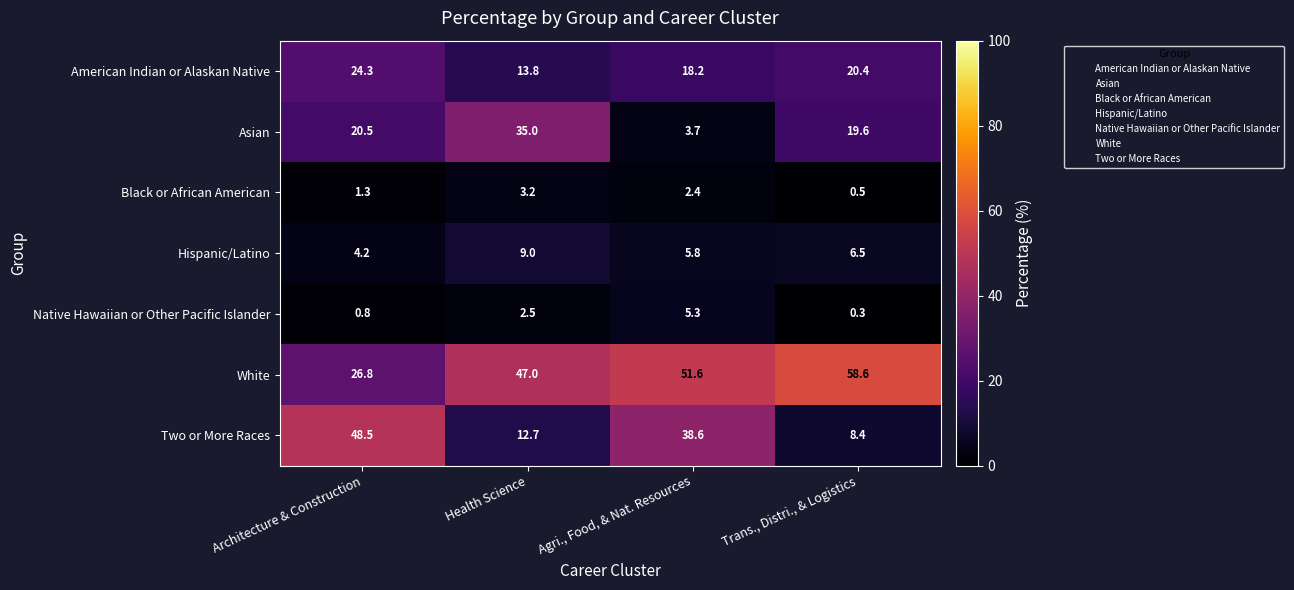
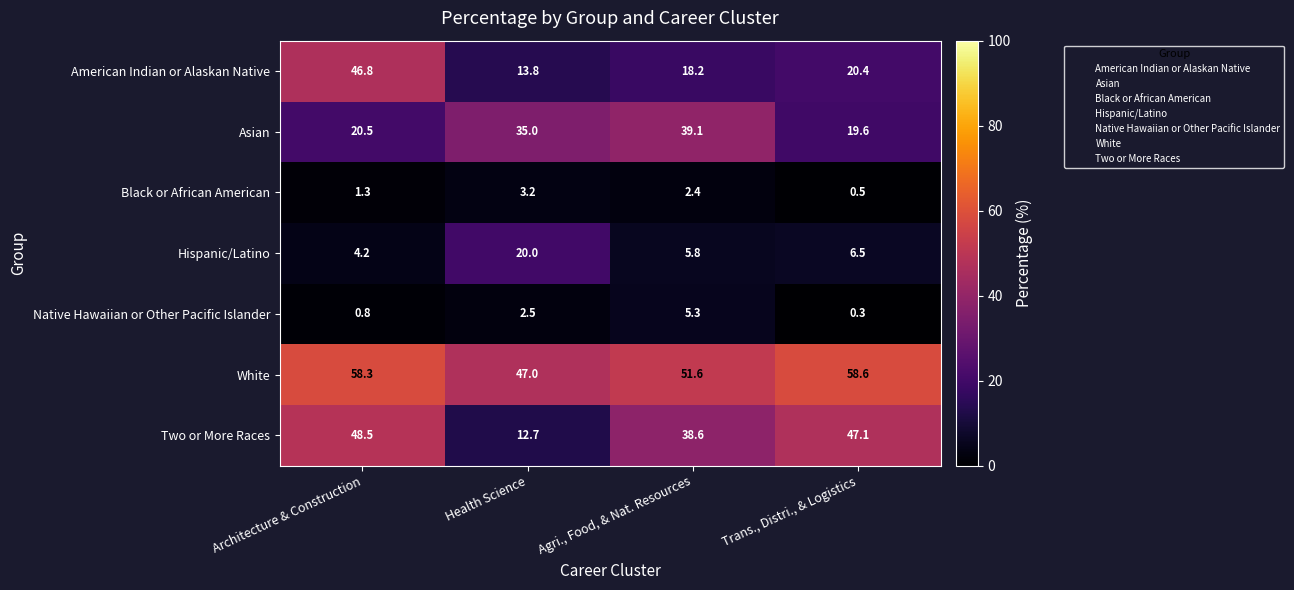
American Indian or Alaskan Native, Architecture & Construction: 24.3 -> 46.8
Asian, Agri., Food, & Nat. Resources: 3.7 -> 39.1
Hispanic/Latino, Health Science: 9.0 -> 20.0
White, Architecture & Construction: 26.8 -> 58.3
Two or More Races, Trans., Distri., & Logistics: 8.4 -> 47.1
